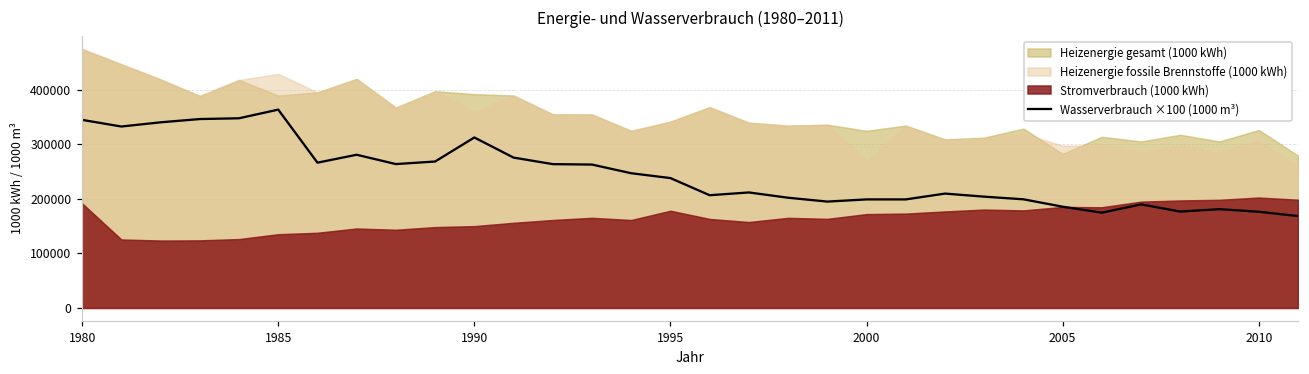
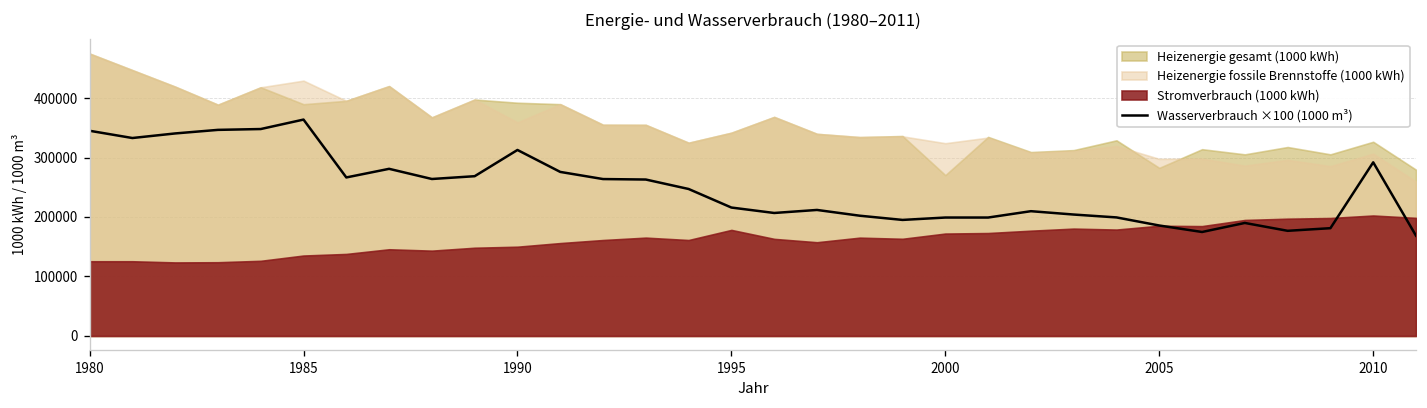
Stromverbrauch (1000 kWh), 1980: 190000 -> 130000
Wasserverbrauch ×100 (1000 m³), 1995: 240000 -> 220000
Heizenergie gesamt (1000 kWh), 2000: 320000 -> 270000
Heizenergie fossile Brennstoffe (1000 kWh), 2000: 270000 -> 320000
Wasserverbrauch ×100 (1000 m³), 2010: 180000 -> 290000
